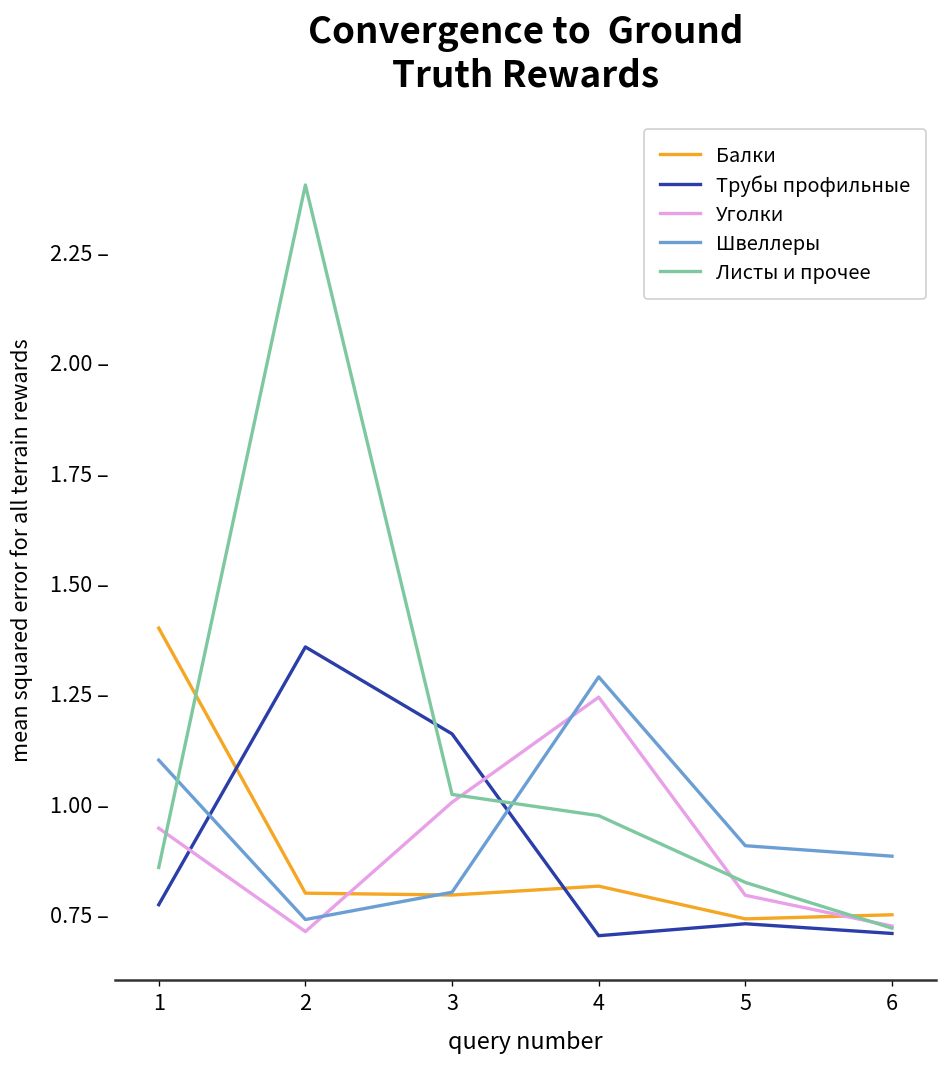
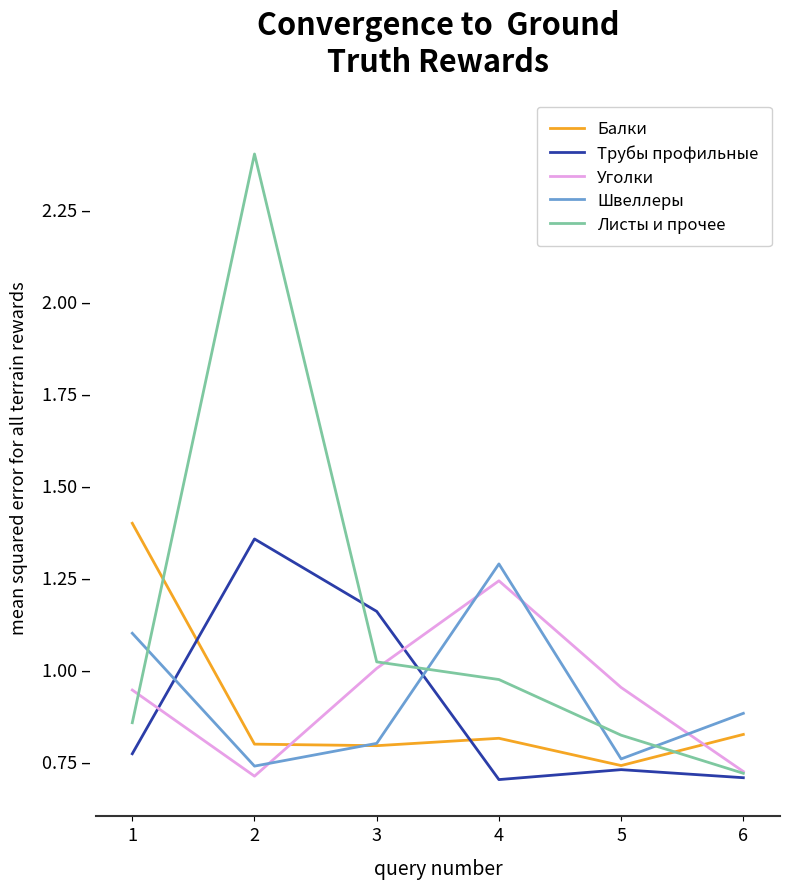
Уголки, 5: 0.79 – -> 0.95 –
Швеллеры, 5: 0.90 – -> 0.76 –
Балки, 6: 0.75 – -> 0.82 –
